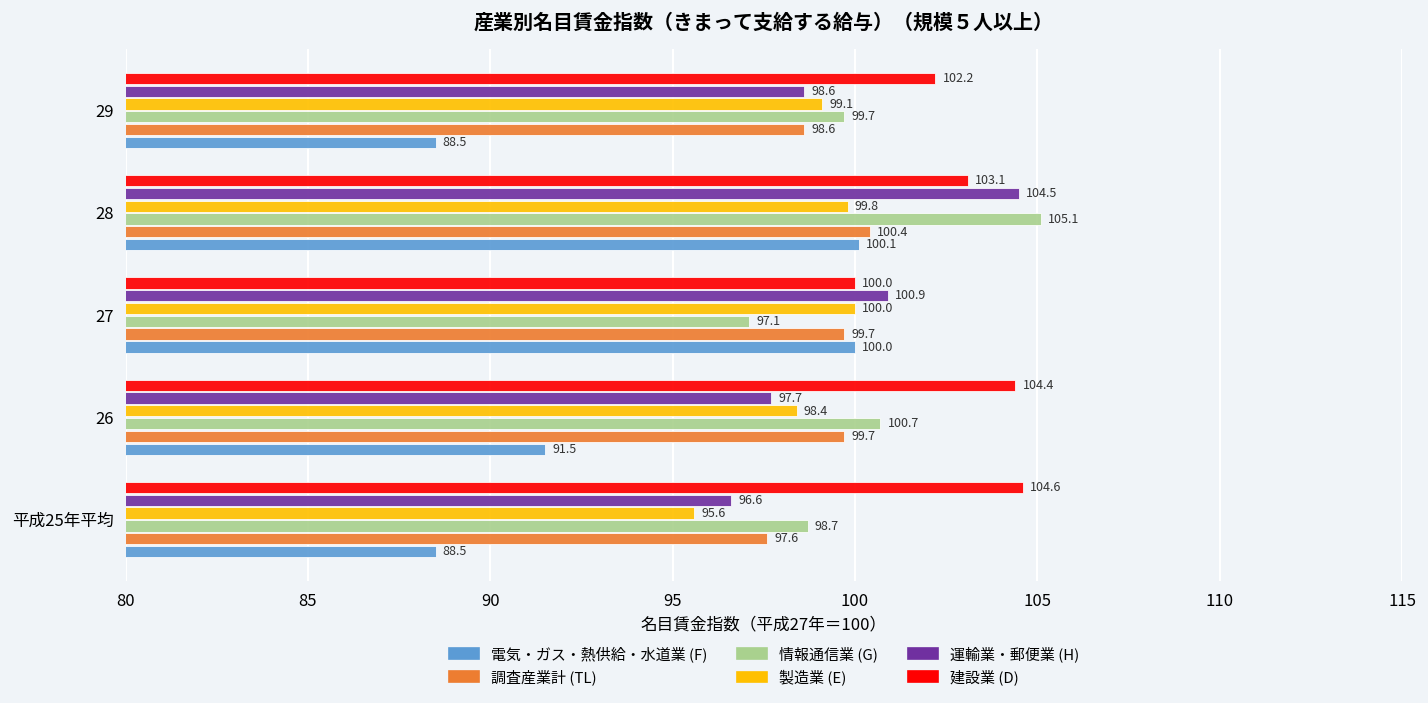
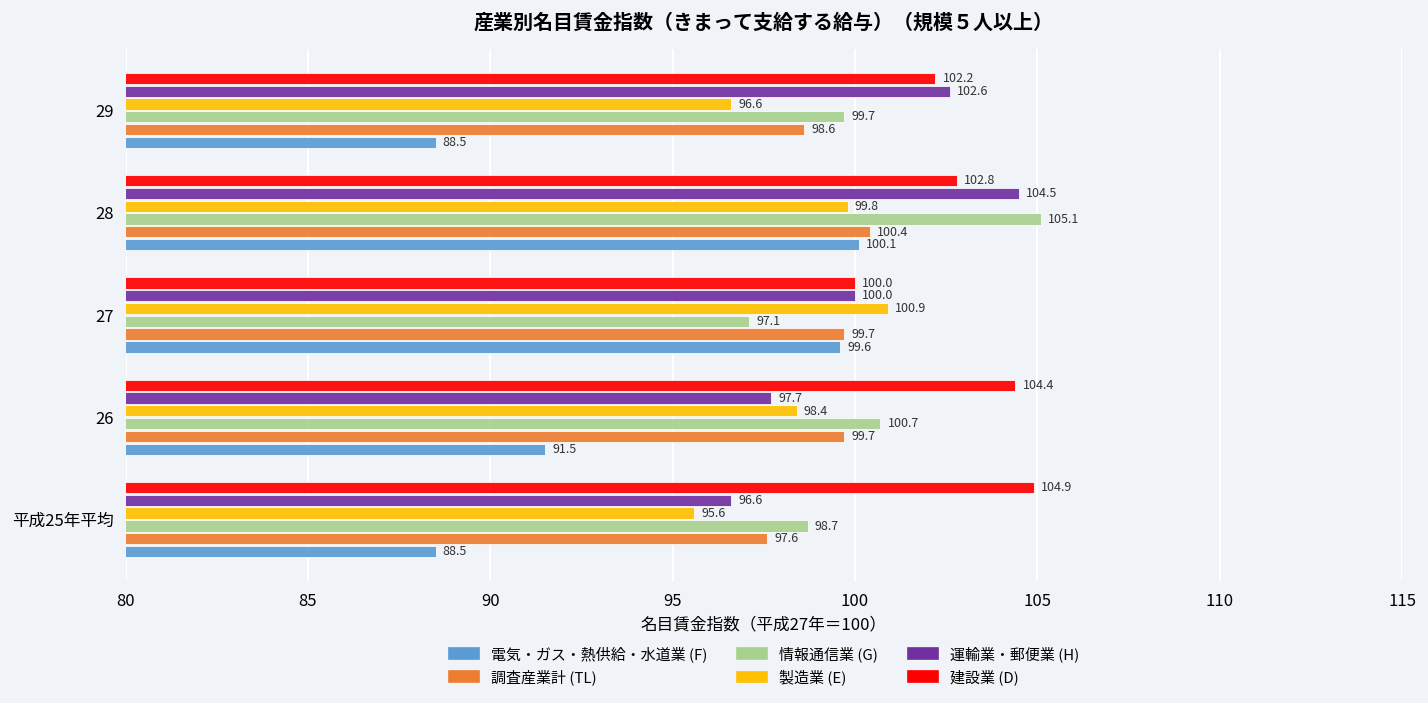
運輸業・郵便業 (H), 29: 98.6 -> 102.6
製造業 (E), 29: 99.1 -> 96.6
建設業 (D), 28: 103.1 -> 102.8
運輸業・郵便業 (H), 27: 100.9 -> 100.0
製造業 (E), 27: 100.0 -> 100.9
電気・ガス・熱供給・水道業 (F), 27: 100.0 -> 99.6
建設業 (D), 平成25年平均: 104.6 -> 104.9
